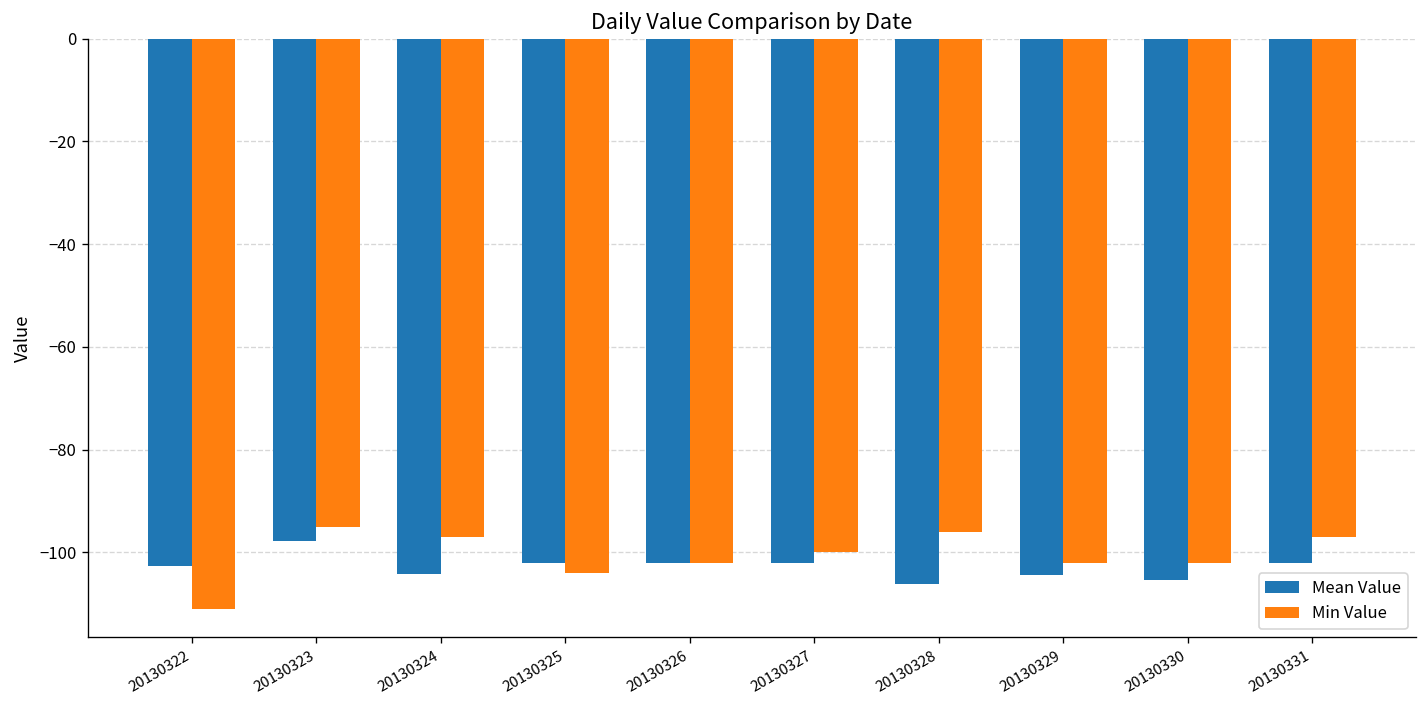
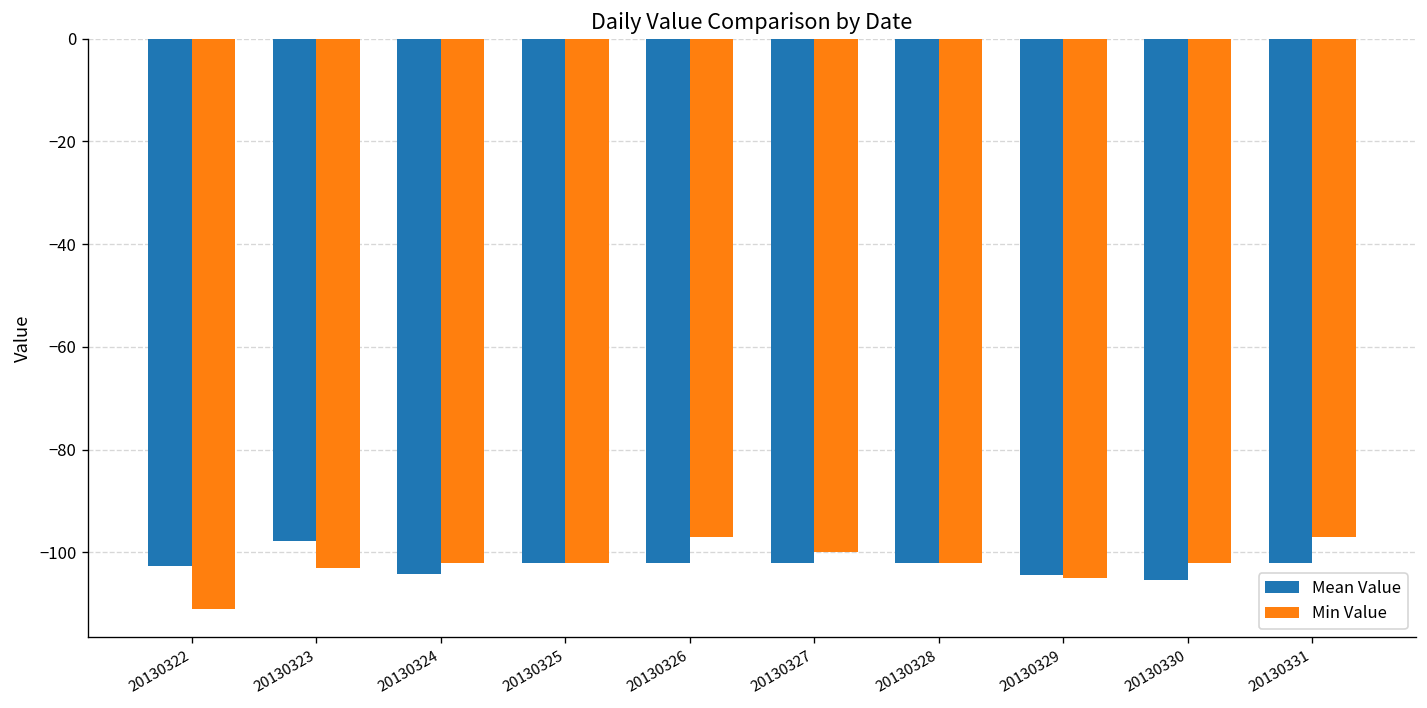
Min Value, 20130323: -95 -> -103
Min Value, 20130324: -97 -> -102
Min Value, 20130325: -104 -> -102
Min Value, 20130326: -102 -> -97
Mean Value, 20130328: -106 -> -102
Min Value, 20130328: -96 -> -102
Min Value, 20130329: -102 -> -105
